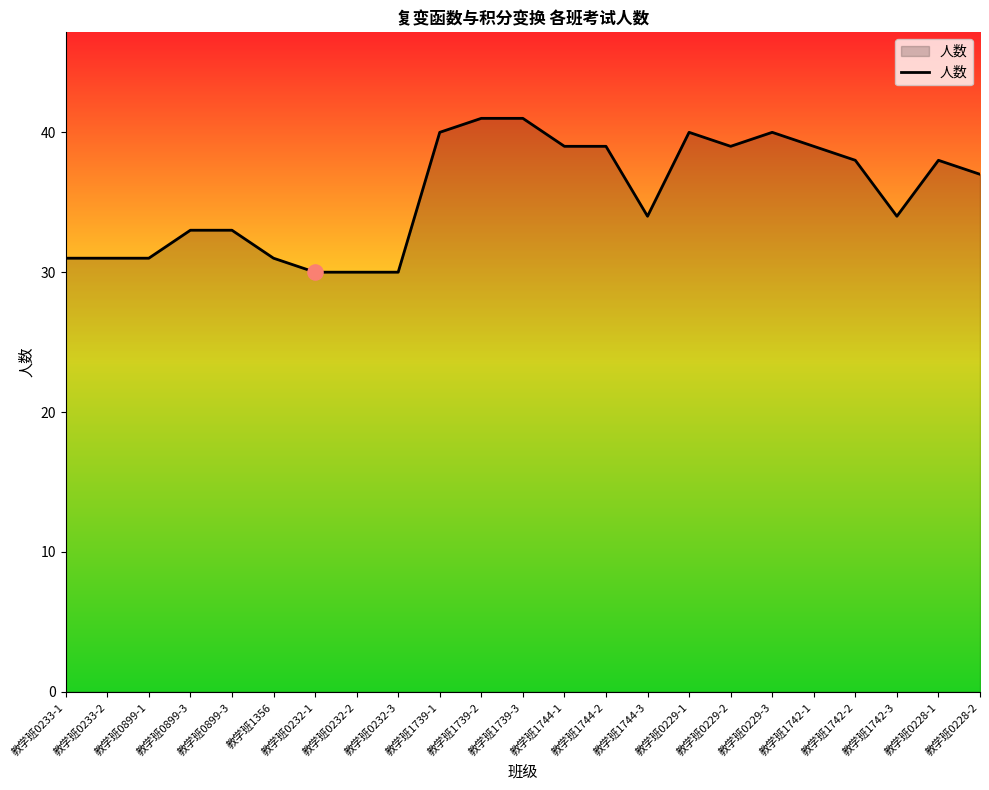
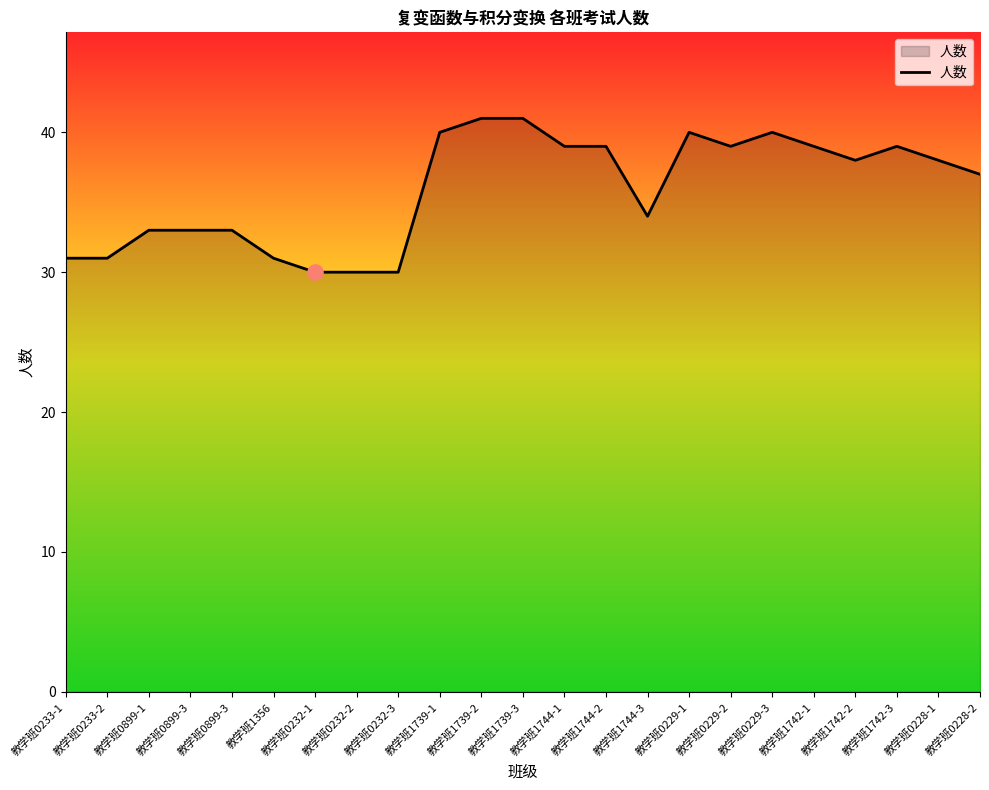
人数, 教学班0899-1: 31 -> 33
人数, 教学班1742-3: 34 -> 39
